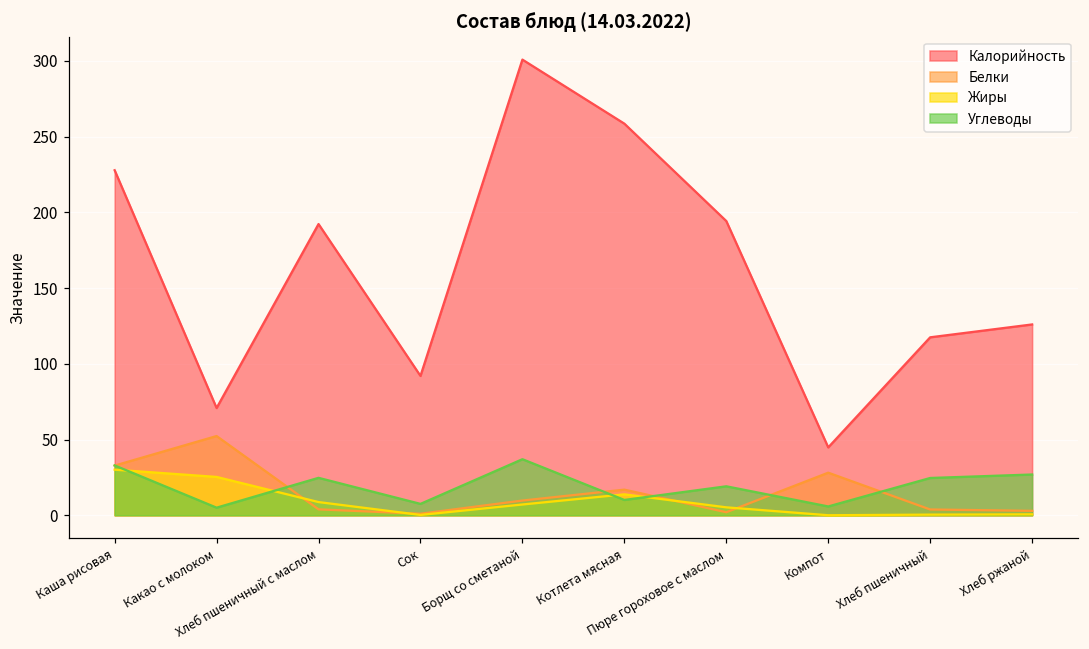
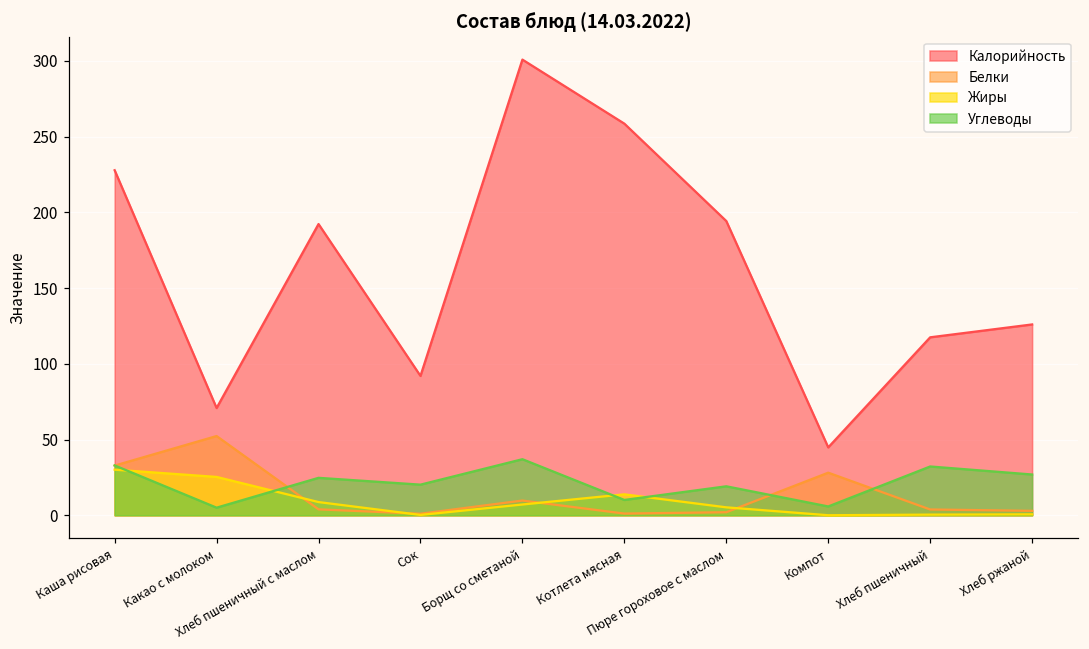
Углеводы, Сок: 8 -> 20
Белки, Котлета мясная: 17 -> 1
Углеводы, Хлеб пшеничный: 25 -> 32
